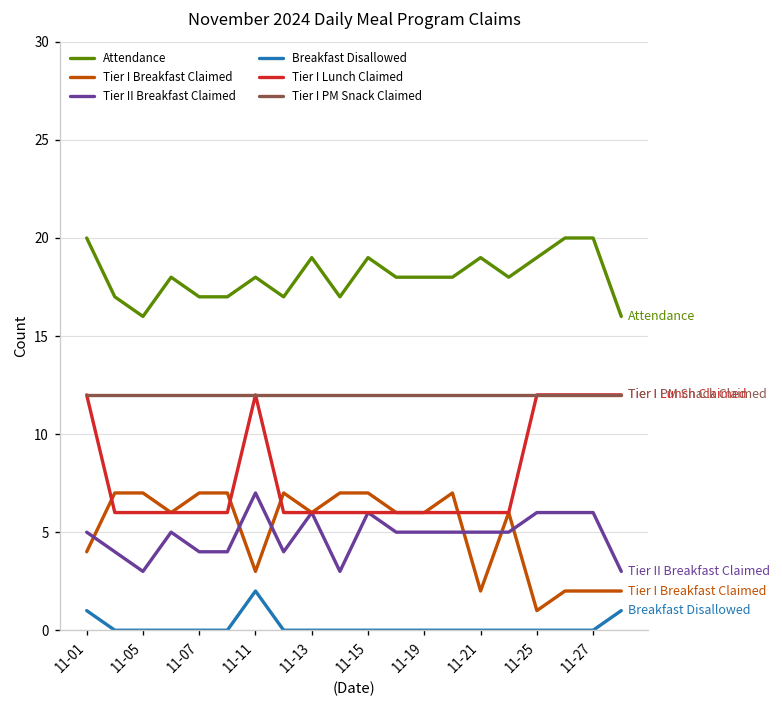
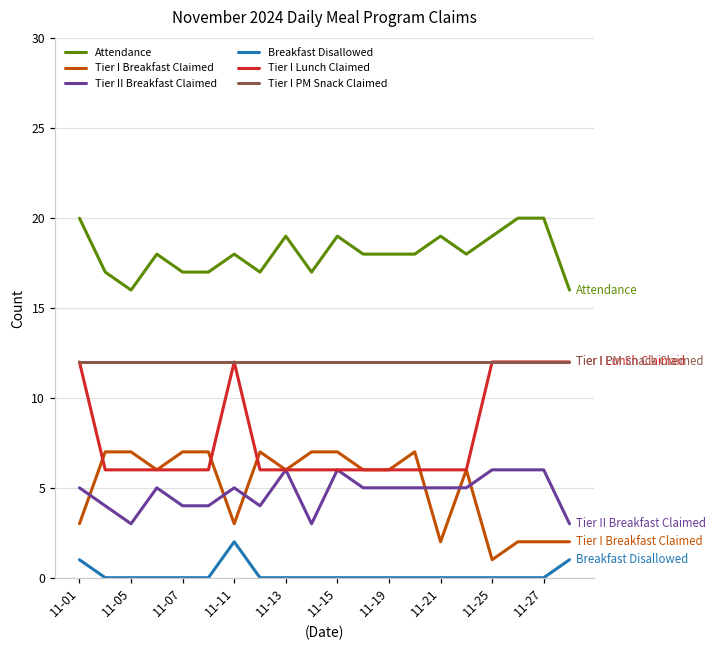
Tier I Breakfast Claimed, 11-01: 4 -> 3
Tier II Breakfast Claimed, 11-11: 7 -> 5
